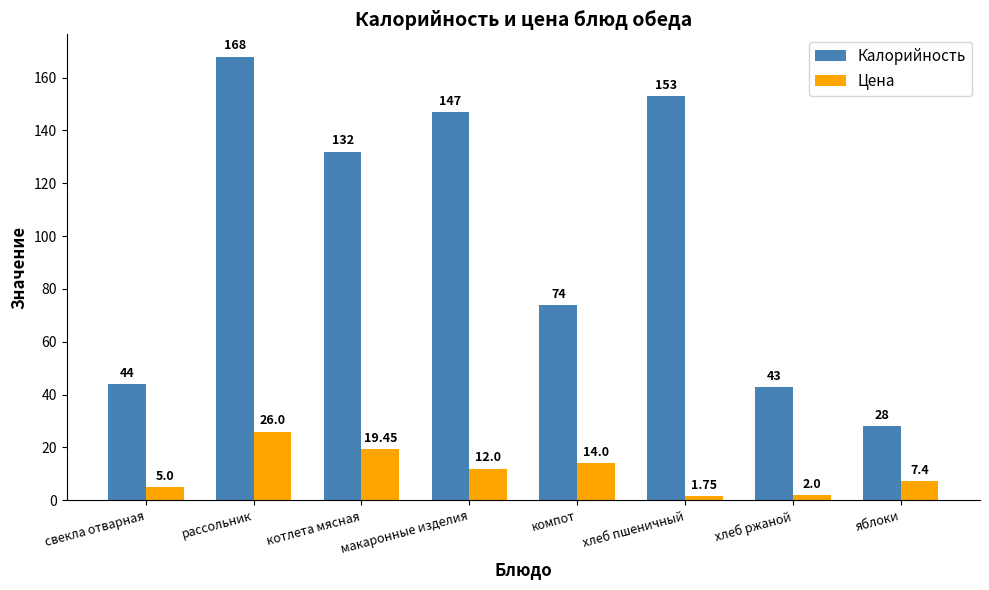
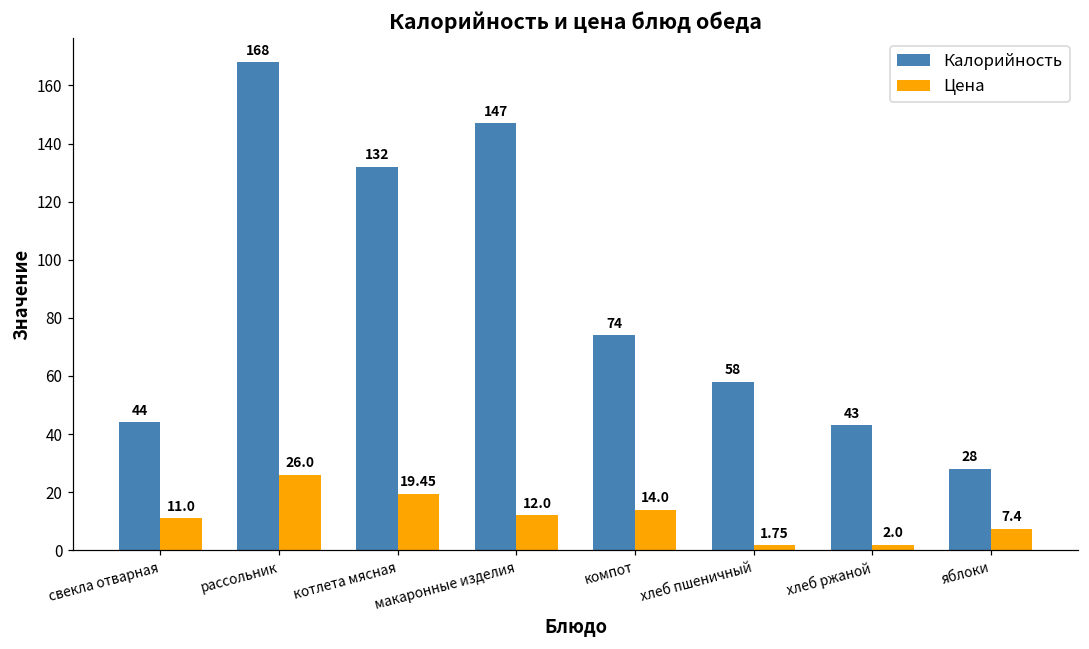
Цена, свекла отварная: 5.0 -> 11.0
Калорийность, хлеб пшеничный: 153 -> 58
